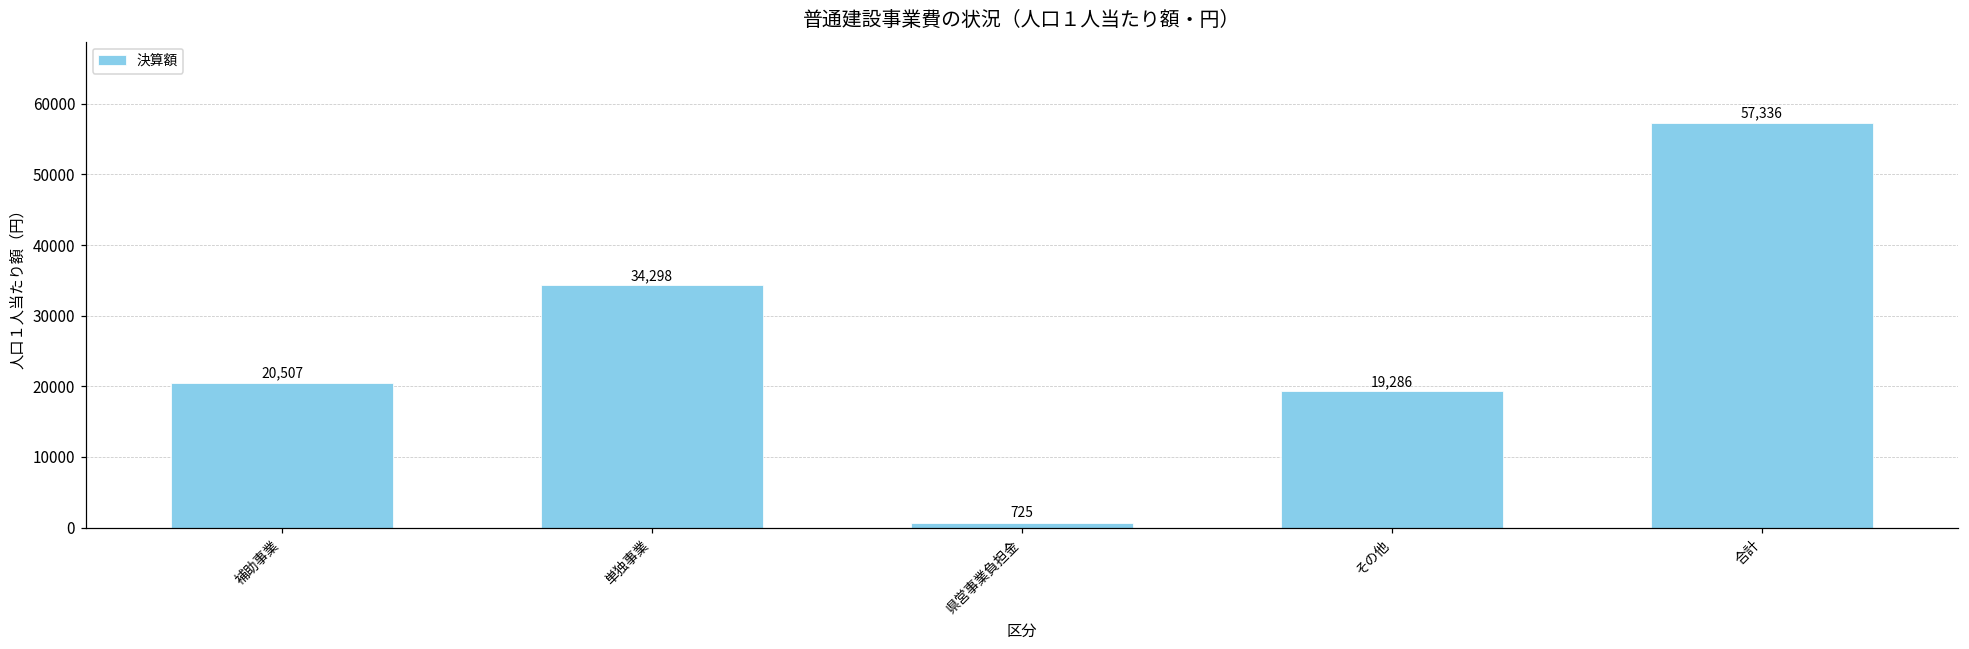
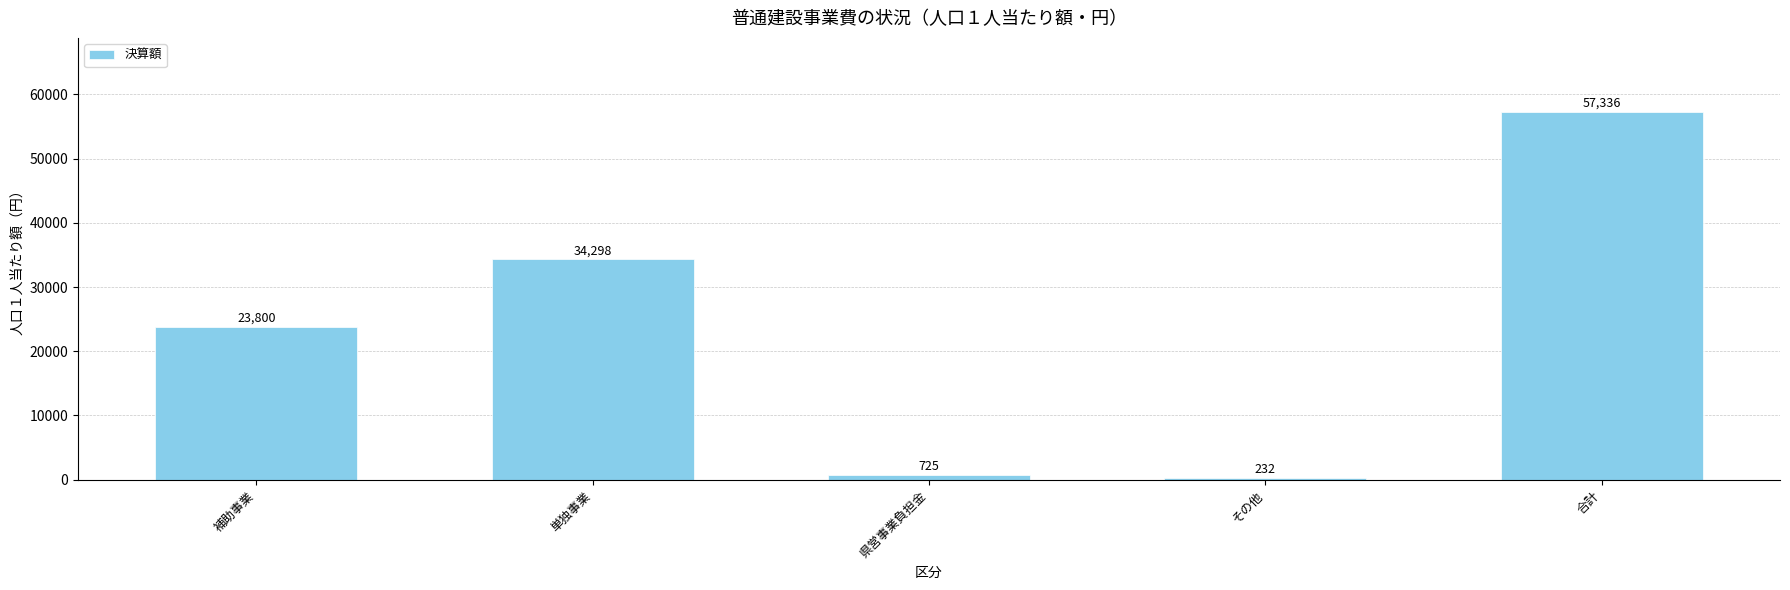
補助事業: 20,507 -> 23,800
その他: 19,286 -> 232
